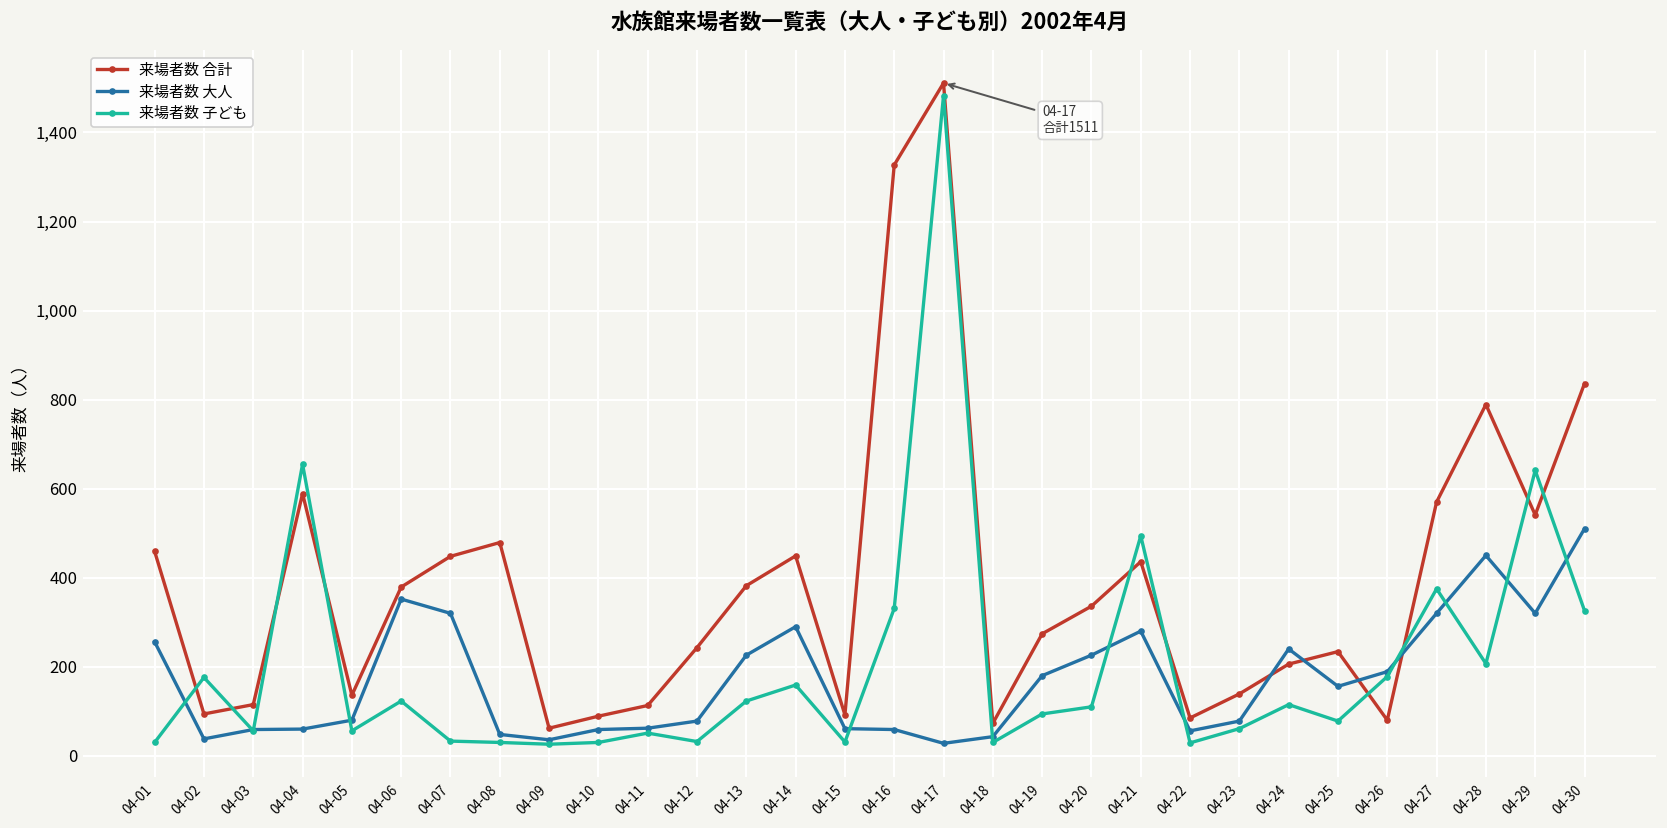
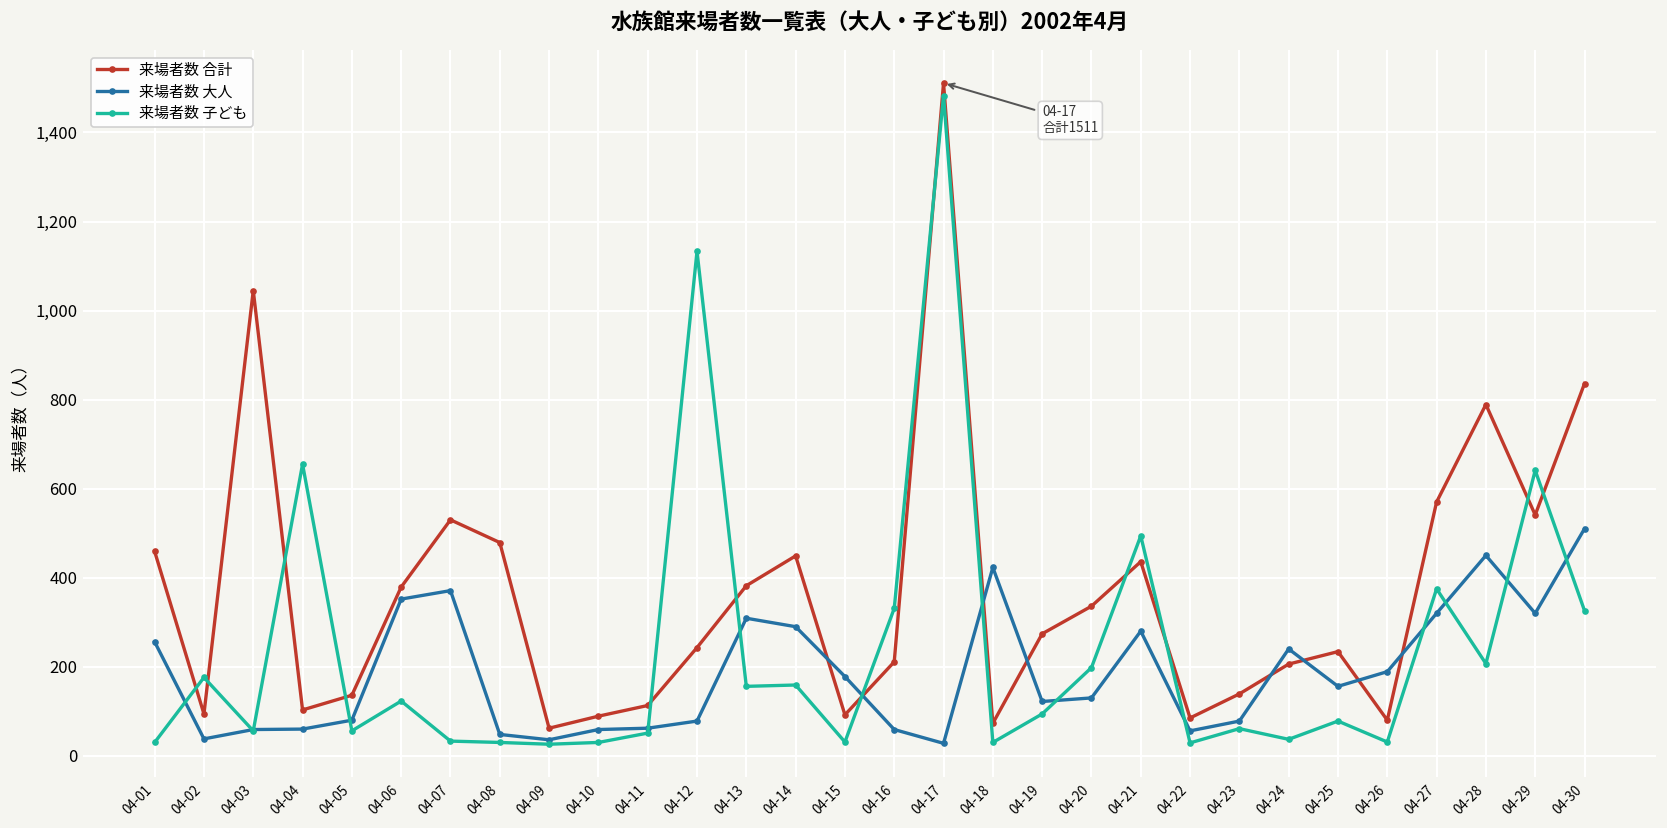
来場者数 合計, 04-03: 120 -> 1,050
来場者数 合計, 04-04: 590 -> 100
来場者数 合計, 04-07: 450 -> 530
来場者数 大人, 04-07: 320 -> 370
来場者数 子ども, 04-12: 30 -> 1,130
来場者数 大人, 04-13: 230 -> 310
来場者数 子ども, 04-13: 120 -> 160
来場者数 大人, 04-15: 60 -> 180
来場者数 合計, 04-16: 1,330 -> 210
来場者数 大人, 04-18: 40 -> 420
来場者数 大人, 04-19: 180 -> 120
来場者数 大人, 04-20: 230 -> 130
来場者数 子ども, 04-20: 110 -> 200
来場者数 子ども, 04-24: 120 -> 40
来場者数 子ども, 04-26: 180 -> 30
